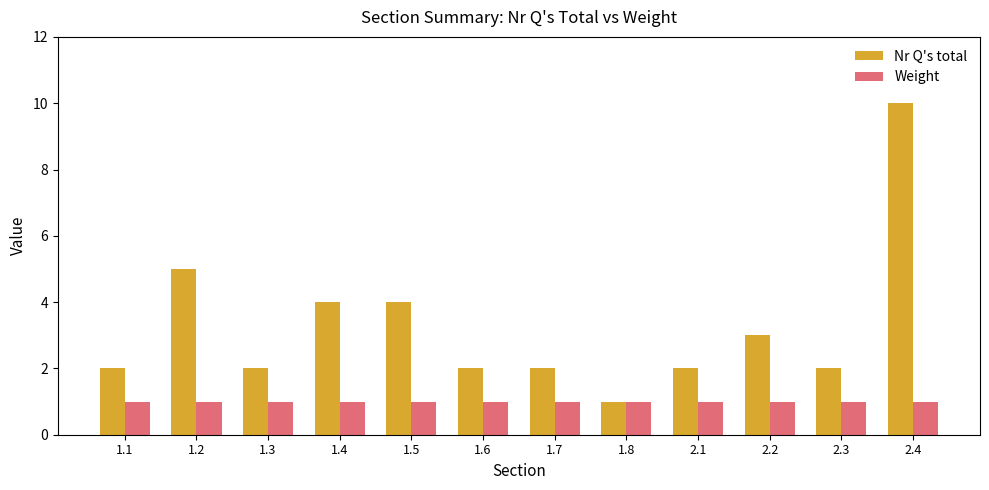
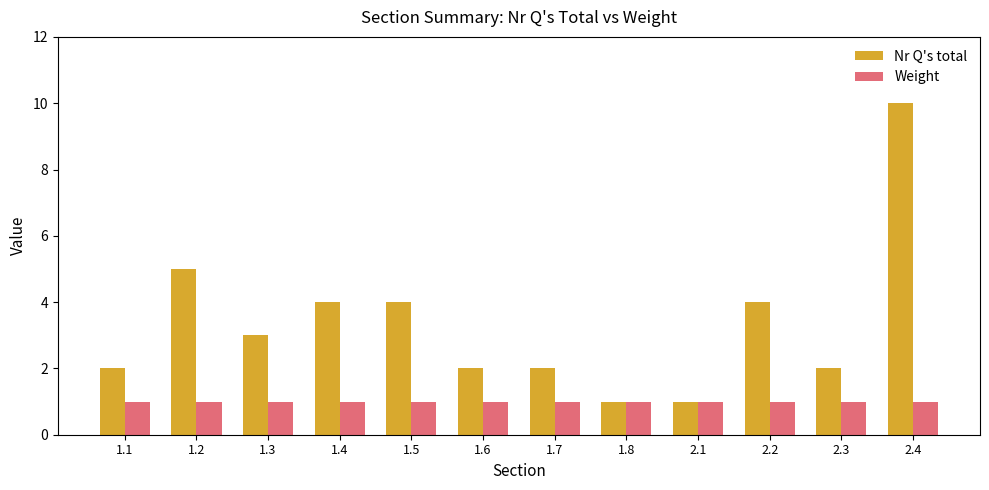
Nr Q's total, 1.3: 2 -> 3
Nr Q's total, 2.1: 2 -> 1
Nr Q's total, 2.2: 3 -> 4
